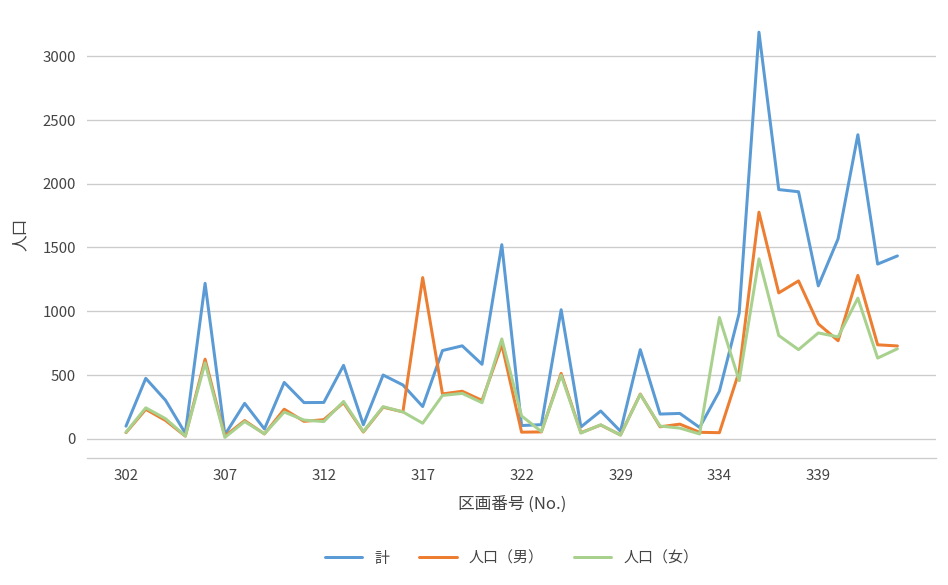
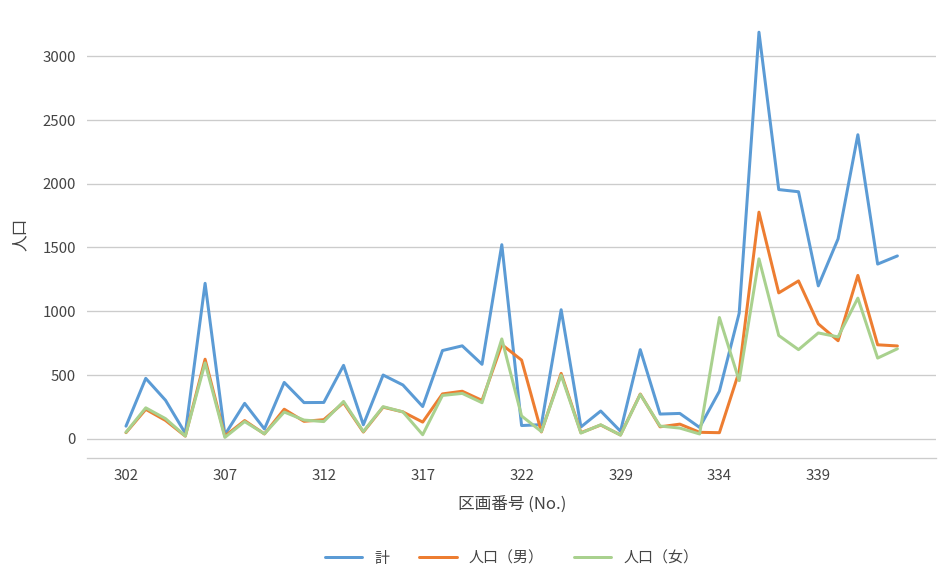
人口（男）, 317: 1260 -> 130
人口（女）, 317: 120 -> 30
人口（男）, 322: 50 -> 620
